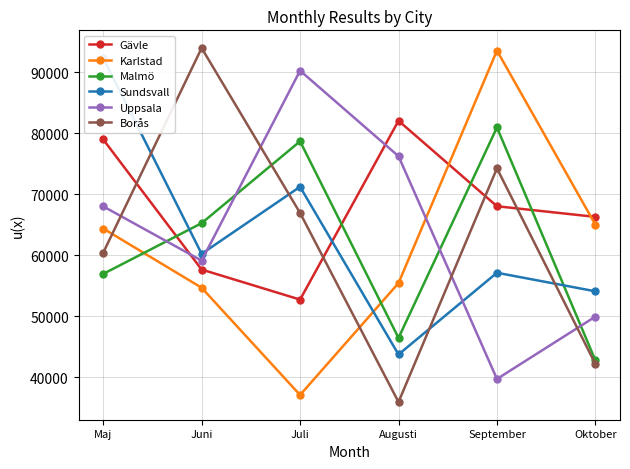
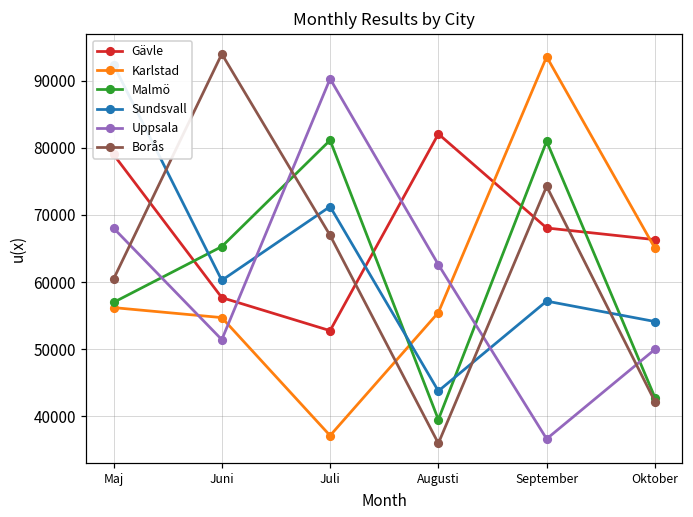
Karlstad, Maj: 64000 -> 56000
Uppsala, Juni: 59000 -> 51000
Malmö, Juli: 79000 -> 81000
Malmö, Augusti: 46000 -> 40000
Uppsala, Augusti: 76000 -> 63000
Uppsala, September: 40000 -> 37000
